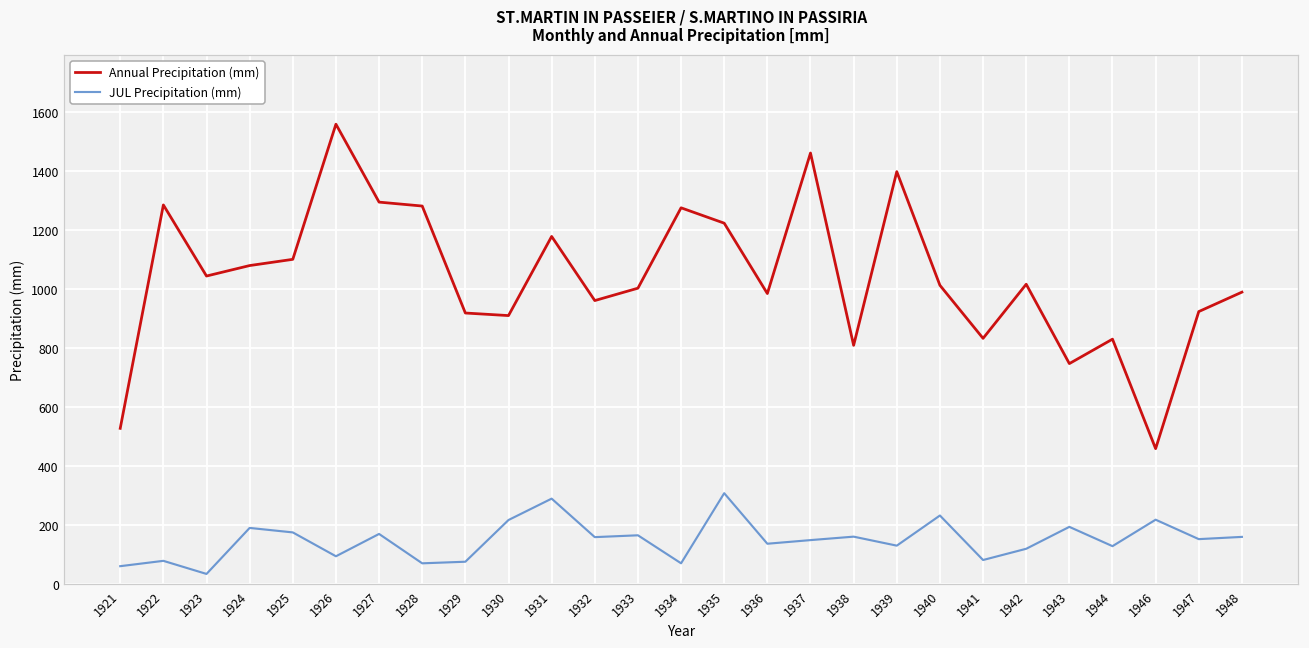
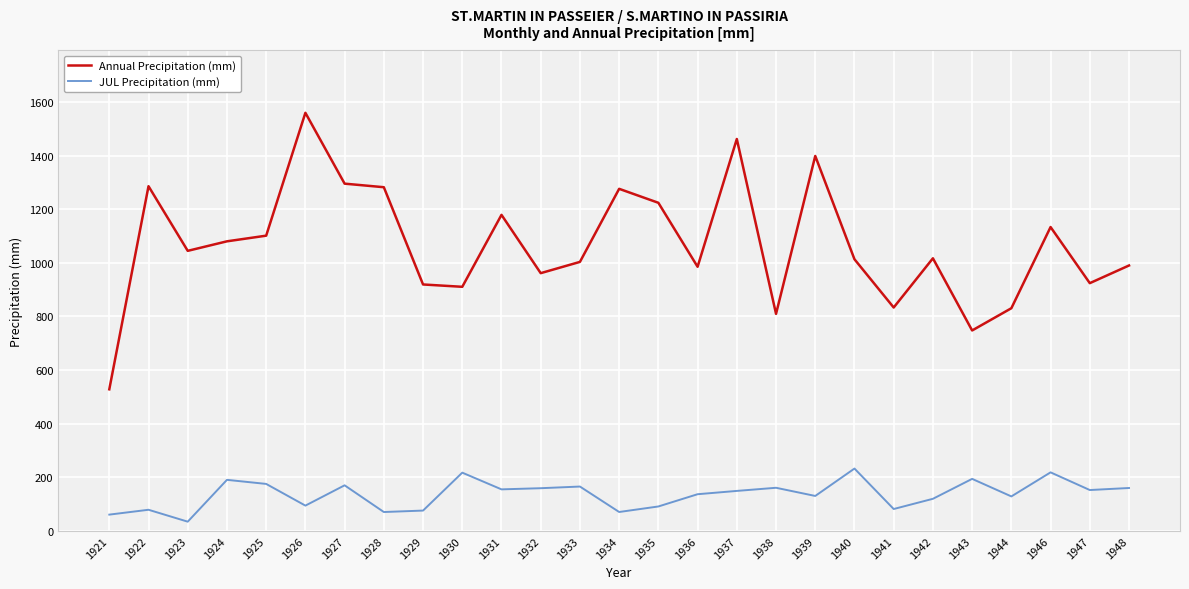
JUL Precipitation (mm), 1931: 290 -> 160
JUL Precipitation (mm), 1935: 310 -> 90
Annual Precipitation (mm), 1946: 460 -> 1130
